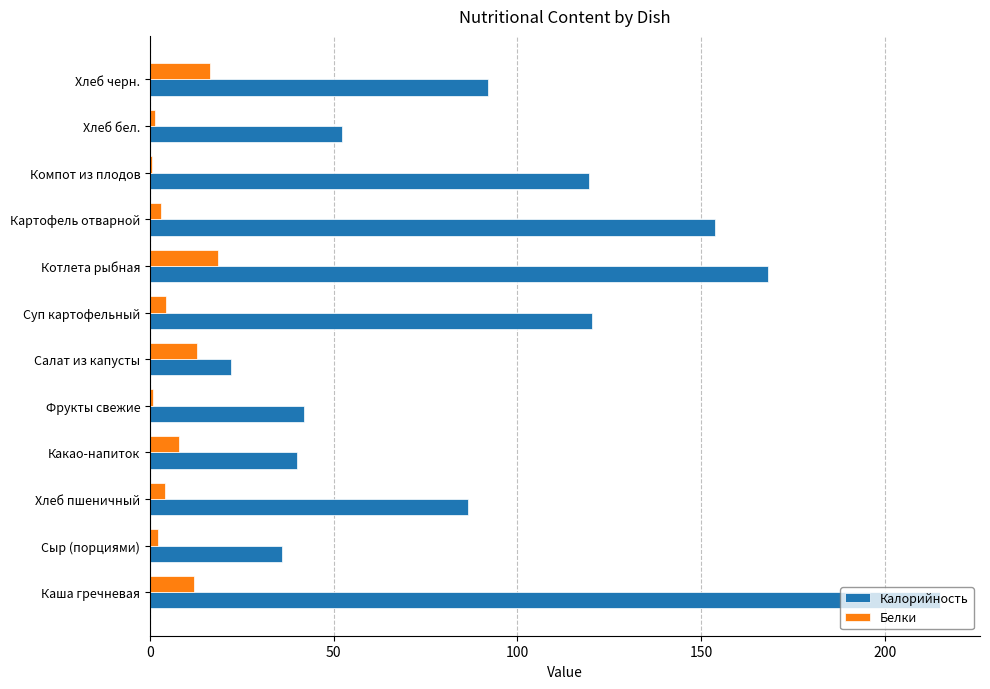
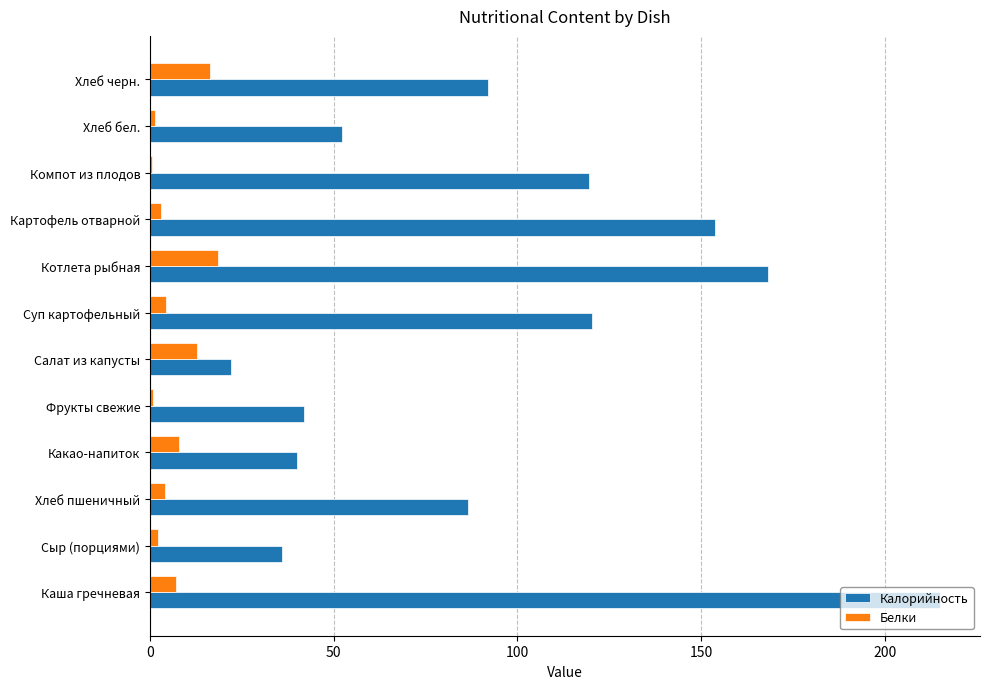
Белки, Каша гречневая: 12 -> 7
